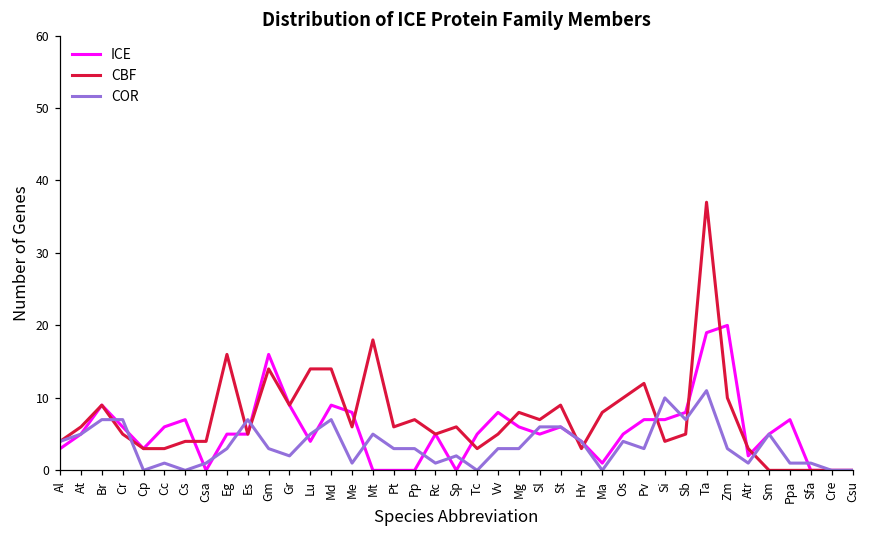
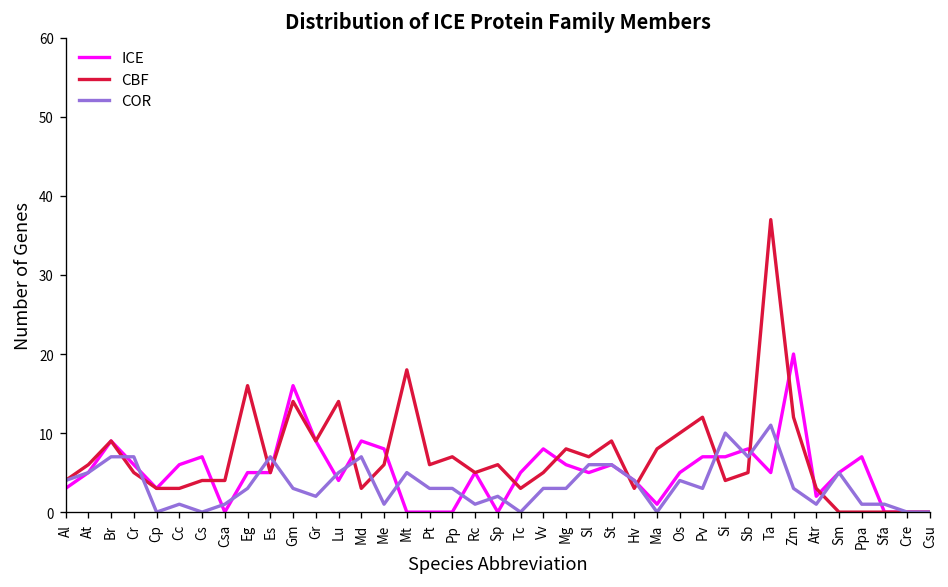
CBF, Md: 14 -> 3
ICE, Ta: 19 -> 5
CBF, Zm: 10 -> 12
